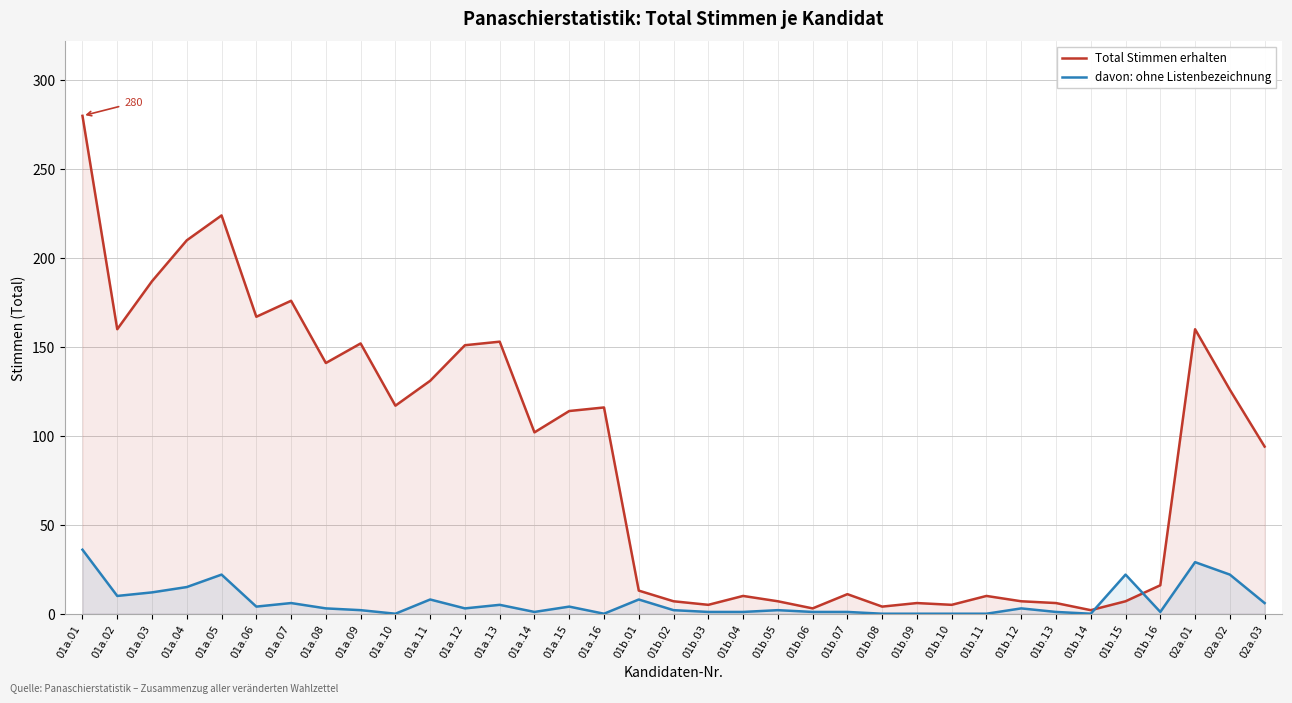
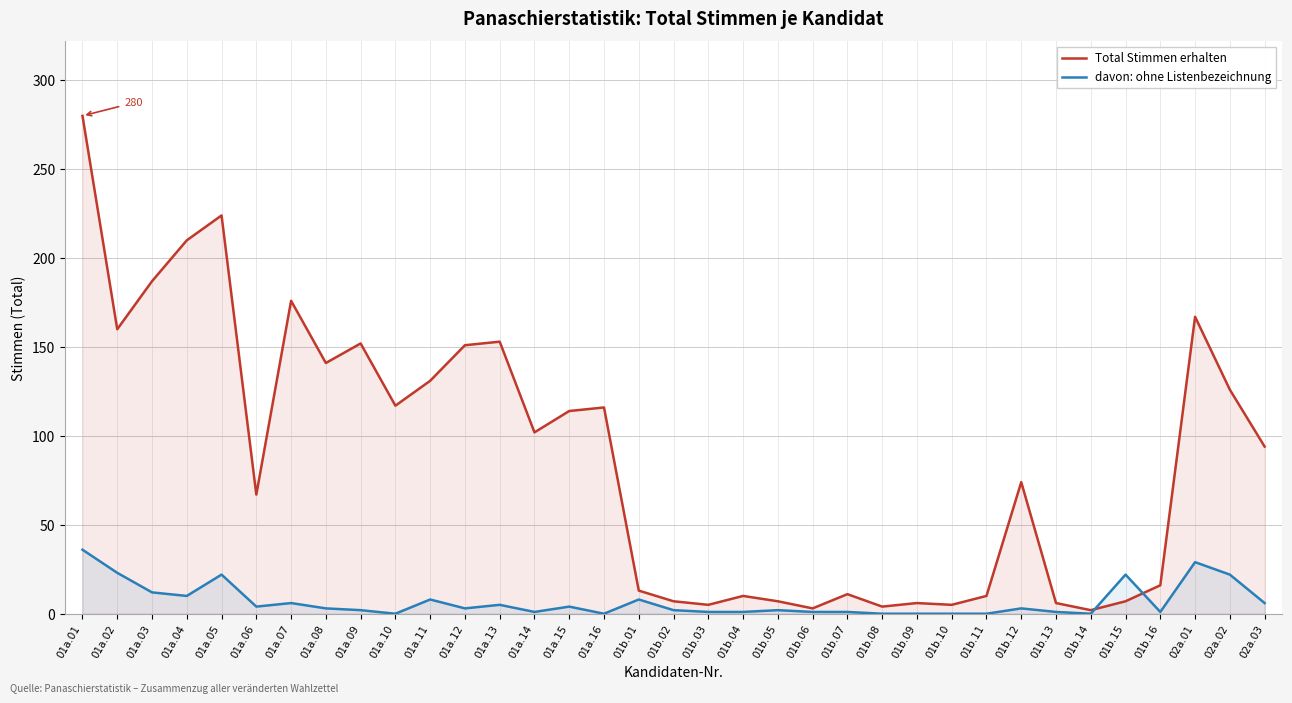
davon: ohne Listenbezeichnung, 01a.02: 10 -> 23
davon: ohne Listenbezeichnung, 01a.04: 15 -> 10
Total Stimmen erhalten, 01a.06: 167 -> 67
Total Stimmen erhalten, 01b.12: 7 -> 74
Total Stimmen erhalten, 02a.01: 160 -> 167
